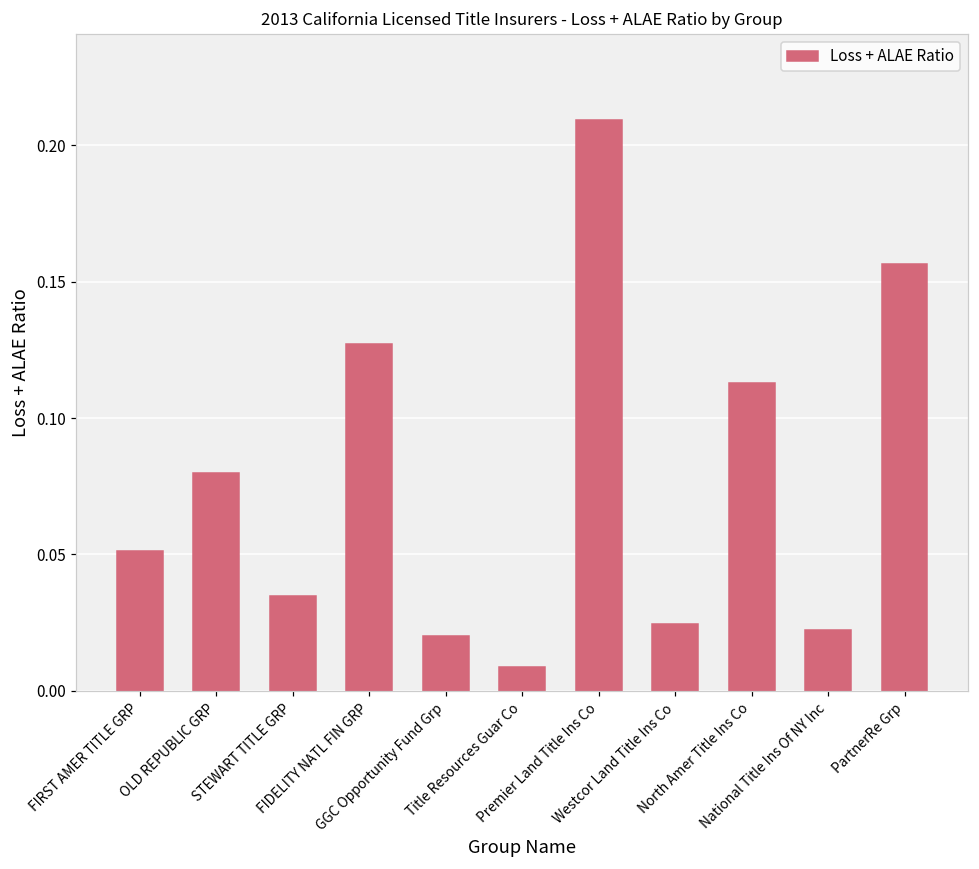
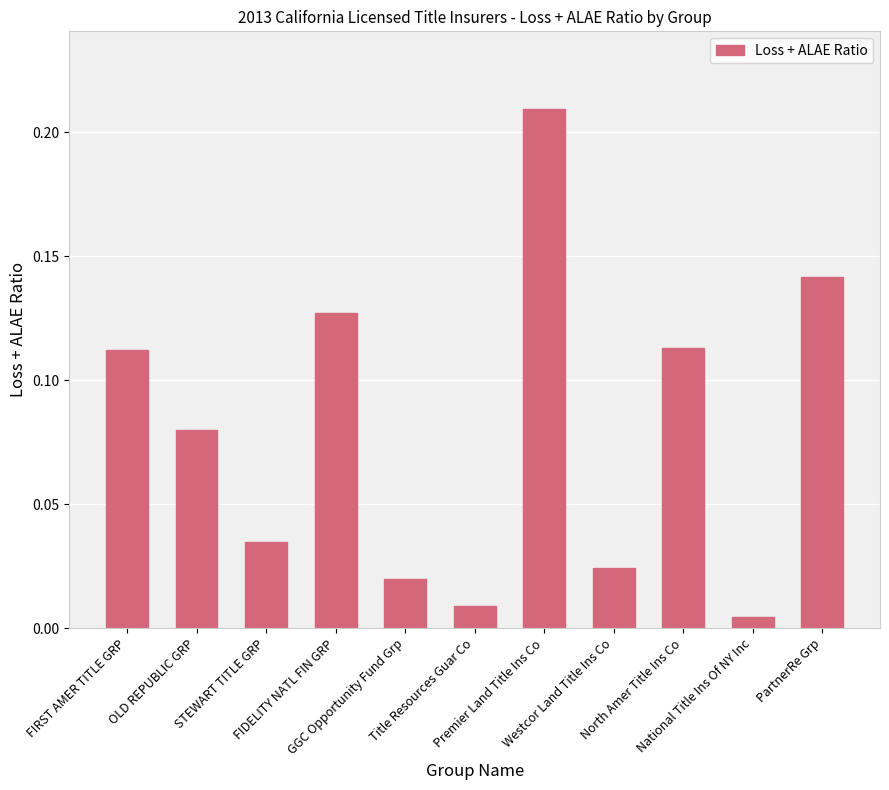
FIRST AMER TITLE GRP: 0.051 -> 0.112
National Title Ins Of NY Inc: 0.022 -> 0.004
PartnerRe Grp: 0.157 -> 0.142
